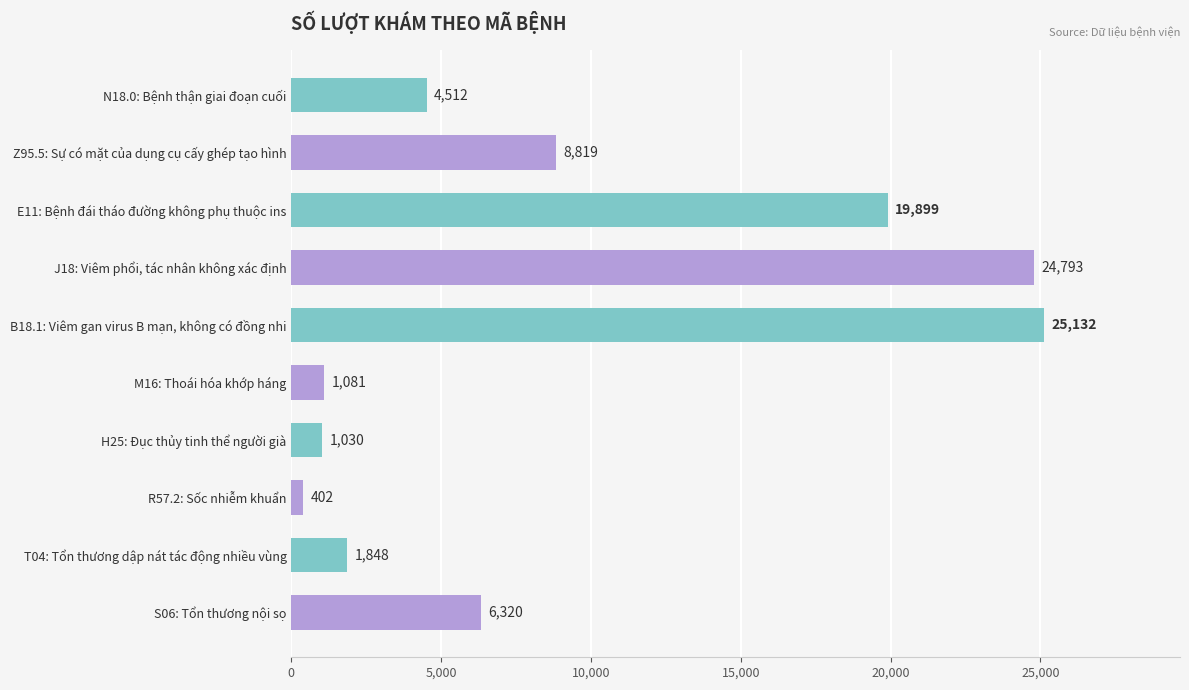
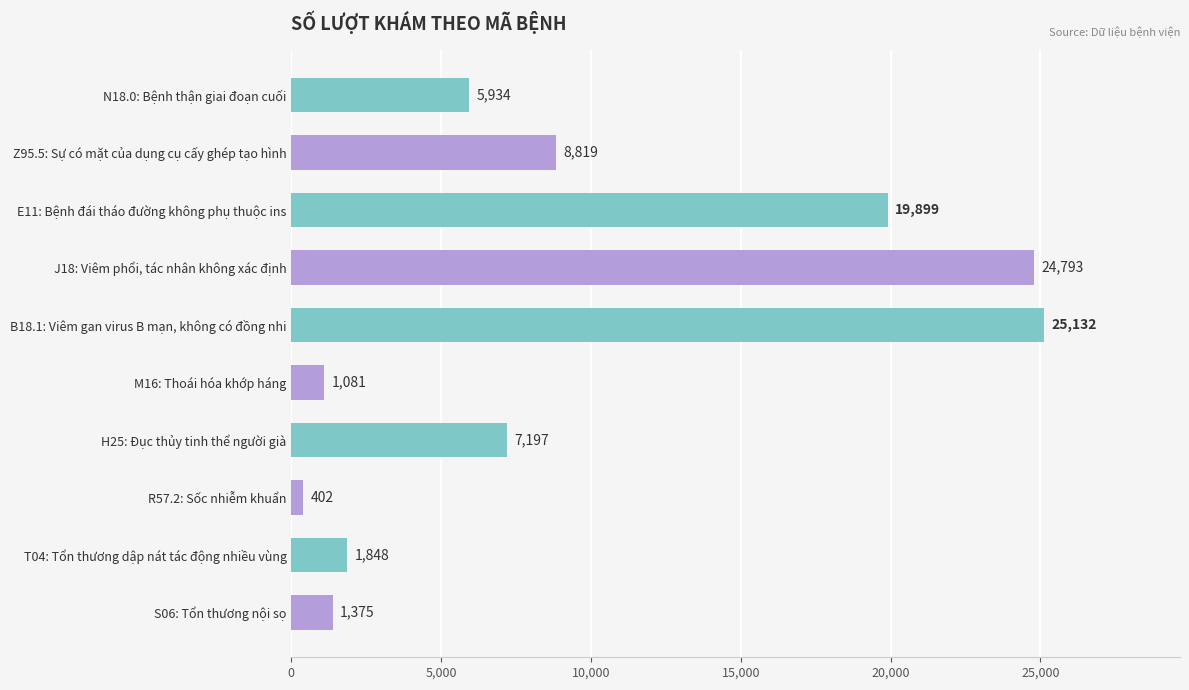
N18.0: Bệnh thận giai đoạn cuối: 4,512 -> 5,934
H25: Đục thủy tinh thể người già: 1,030 -> 7,197
S06: Tổn thương nội sọ: 6,320 -> 1,375
